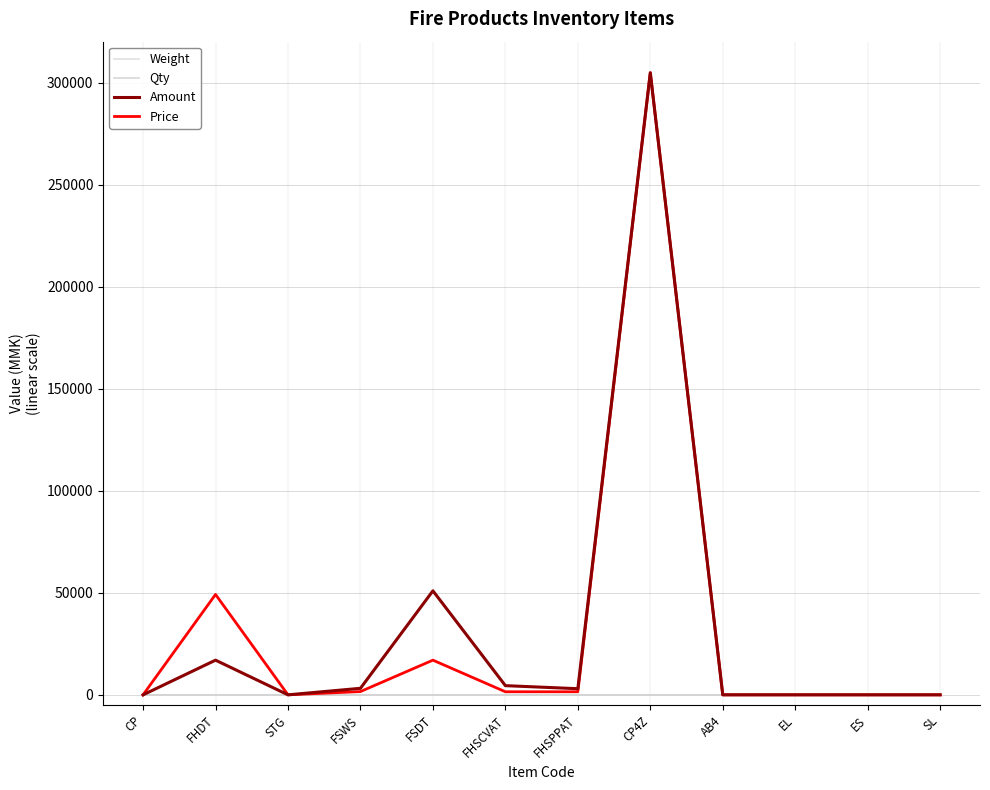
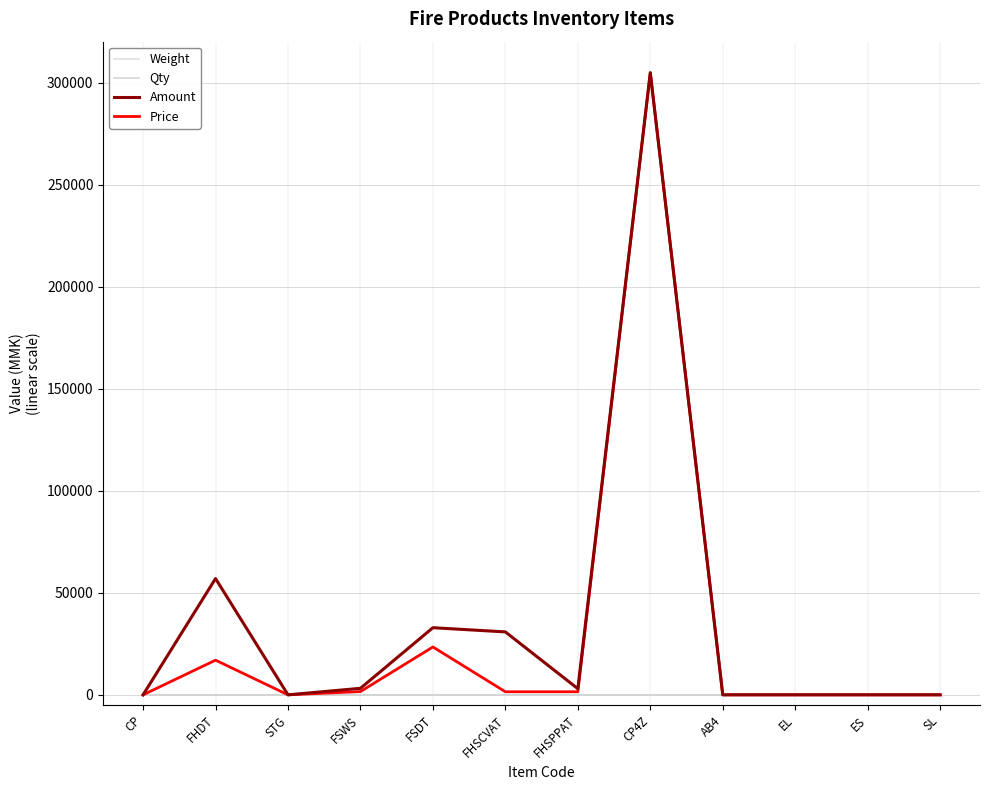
Amount, FHDT: 17000 -> 57000
Price, FHDT: 49000 -> 17000
Amount, FSDT: 51000 -> 33000
Price, FSDT: 17000 -> 23000
Amount, FHSCVAT: 5000 -> 31000
